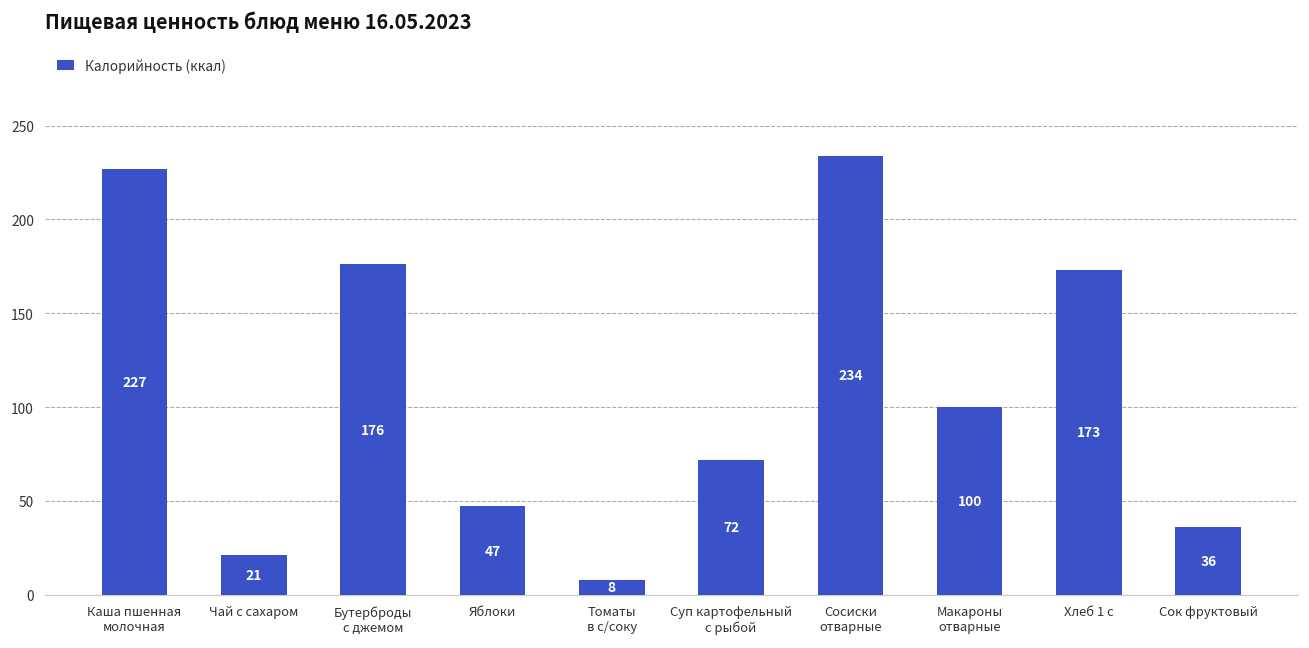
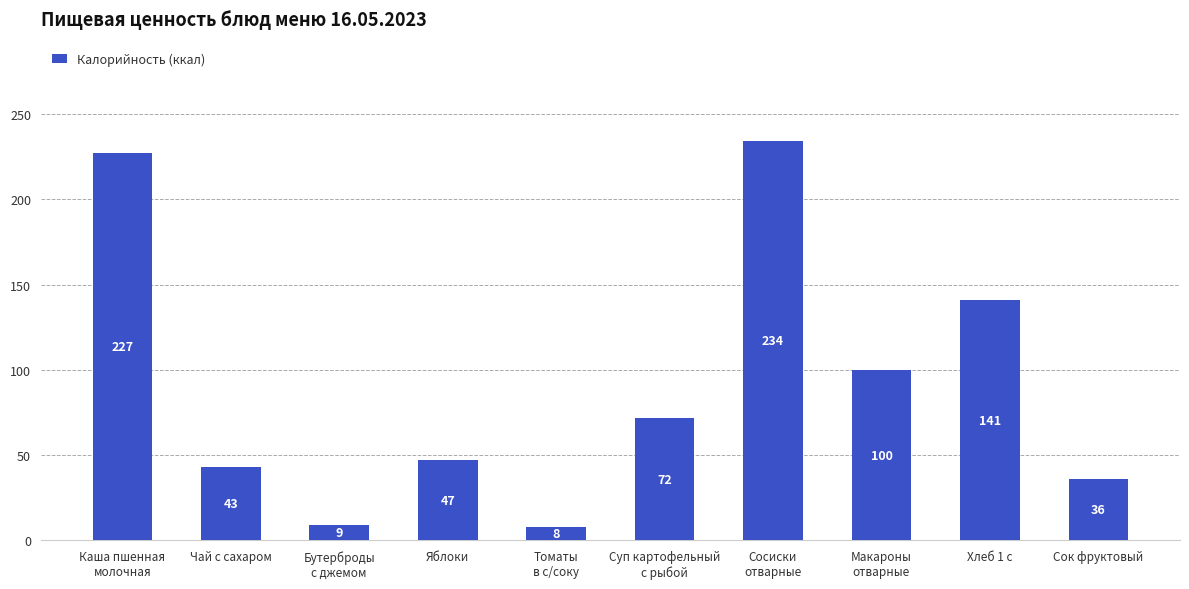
Чай с сахаром: 21 -> 43
Бутерброды с джемом: 176 -> 9
Хлеб 1 с: 173 -> 141
